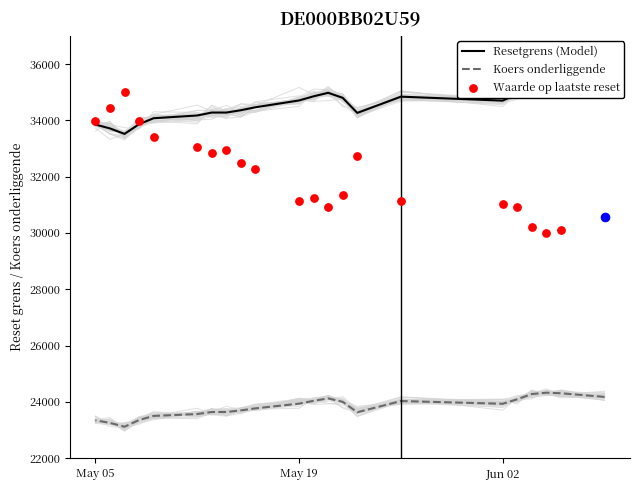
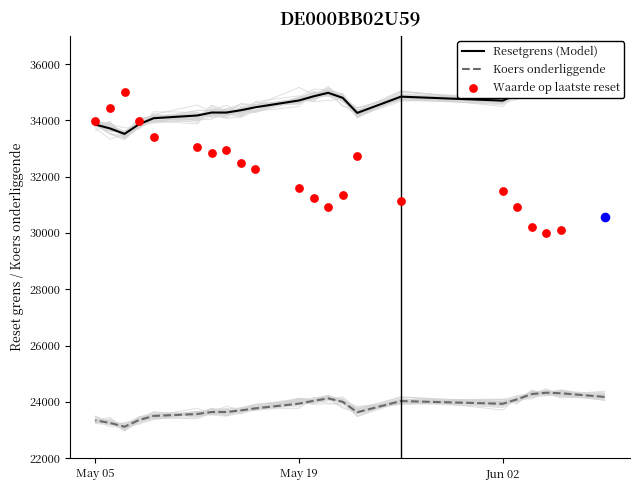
Waarde op laatste reset, May 19: 31100 -> 31600
Waarde op laatste reset, Jun 02: 31000 -> 31500
